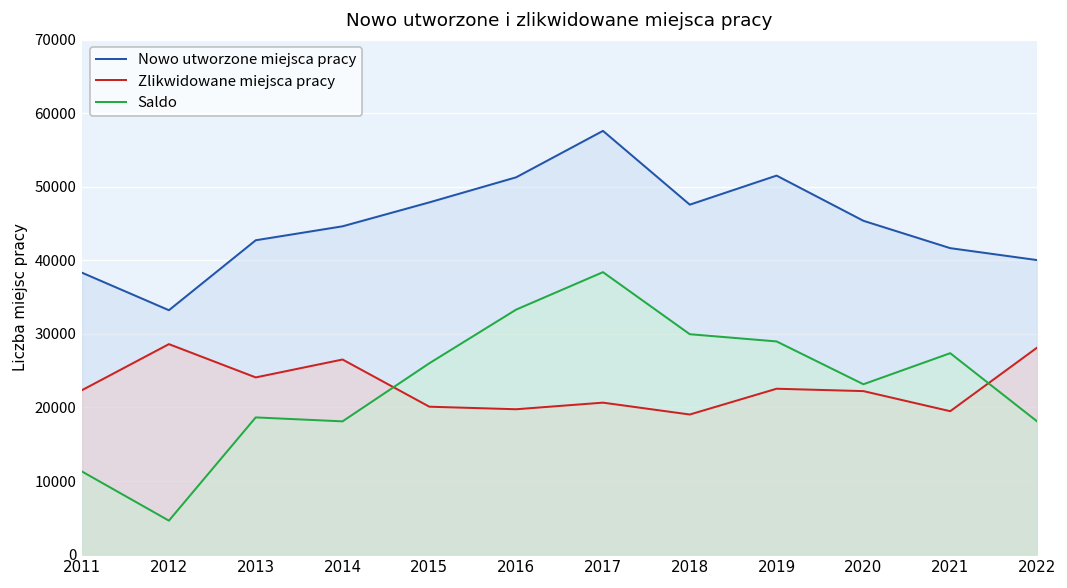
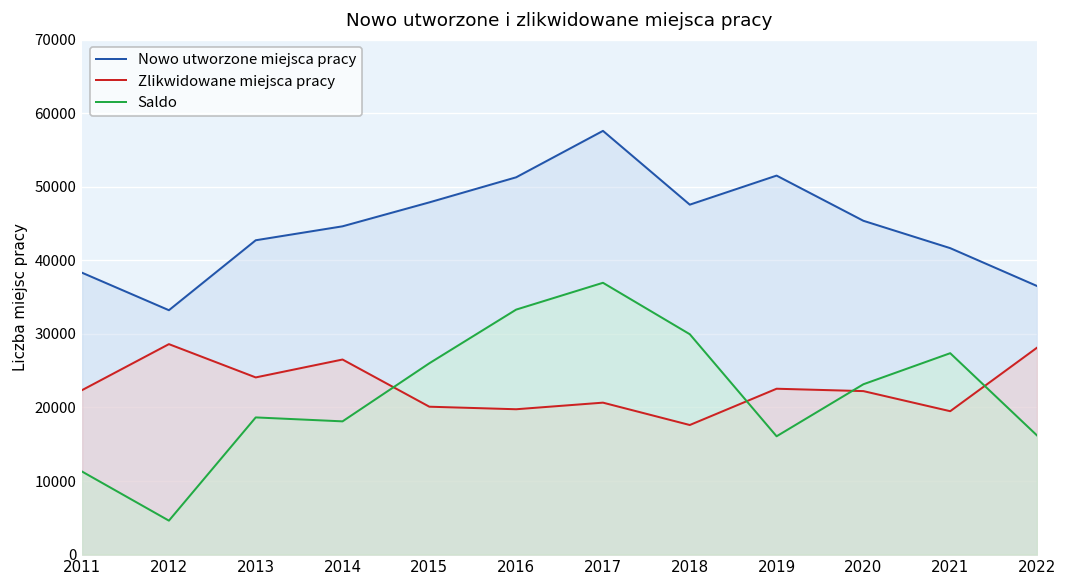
Saldo, 2017: 38000 -> 37000
Zlikwidowane miejsca pracy, 2018: 19000 -> 18000
Saldo, 2019: 29000 -> 16000
Nowo utworzone miejsca pracy, 2022: 40000 -> 37000
Saldo, 2022: 18000 -> 16000
